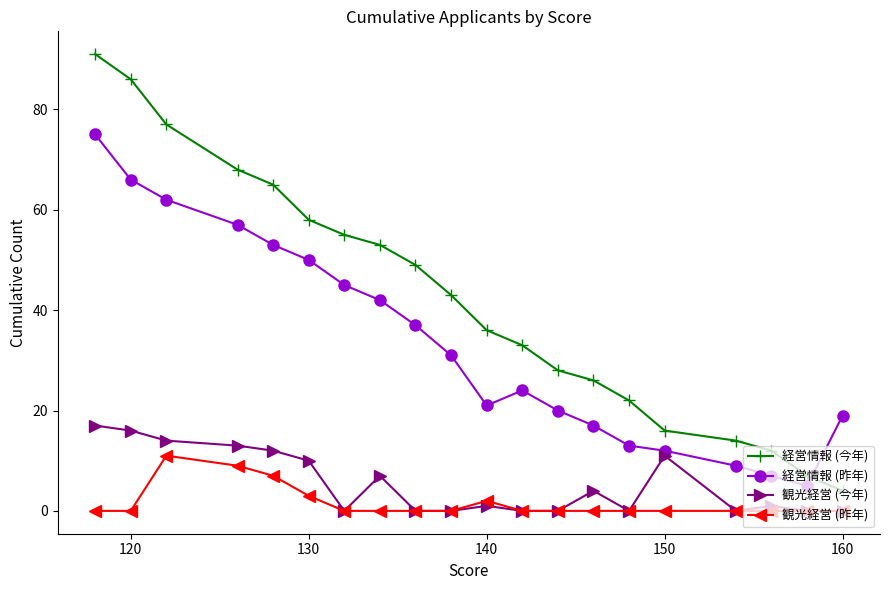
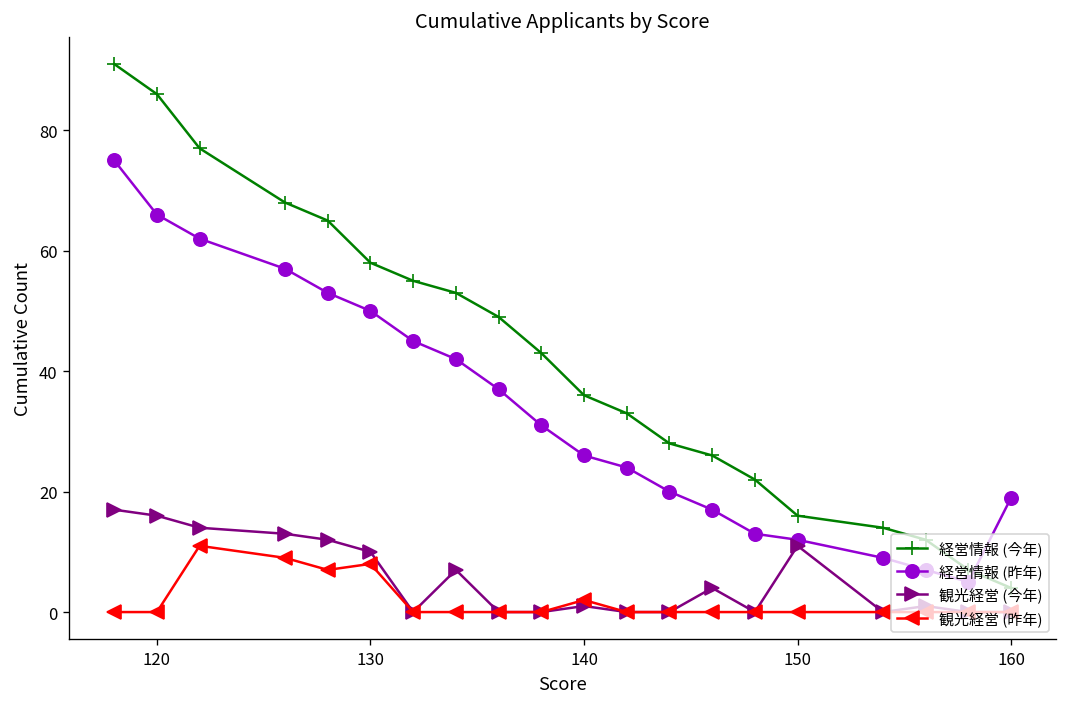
観光経営 (昨年), 130: 3 -> 8
経営情報 (昨年), 140: 21 -> 26
